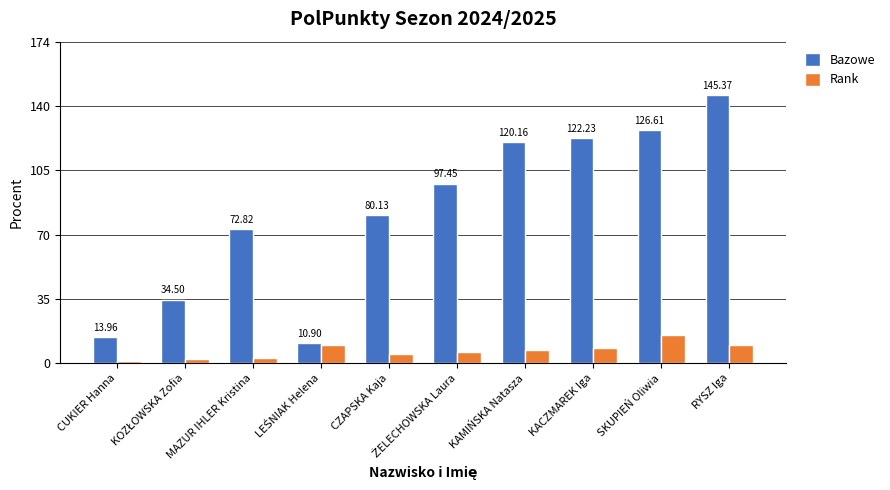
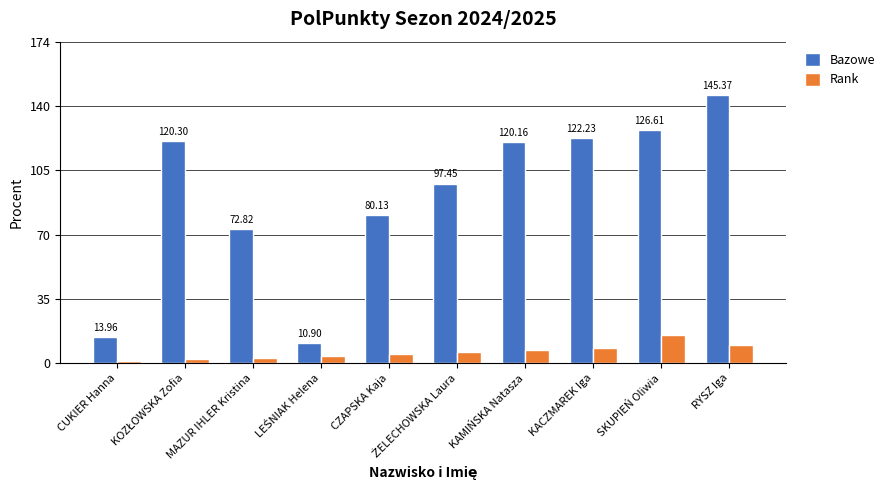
Bazowe, KOZŁOWSKA Zofia: 34.50 -> 120.30
Rank, LEŚNIAK Helena: 10 -> 4
